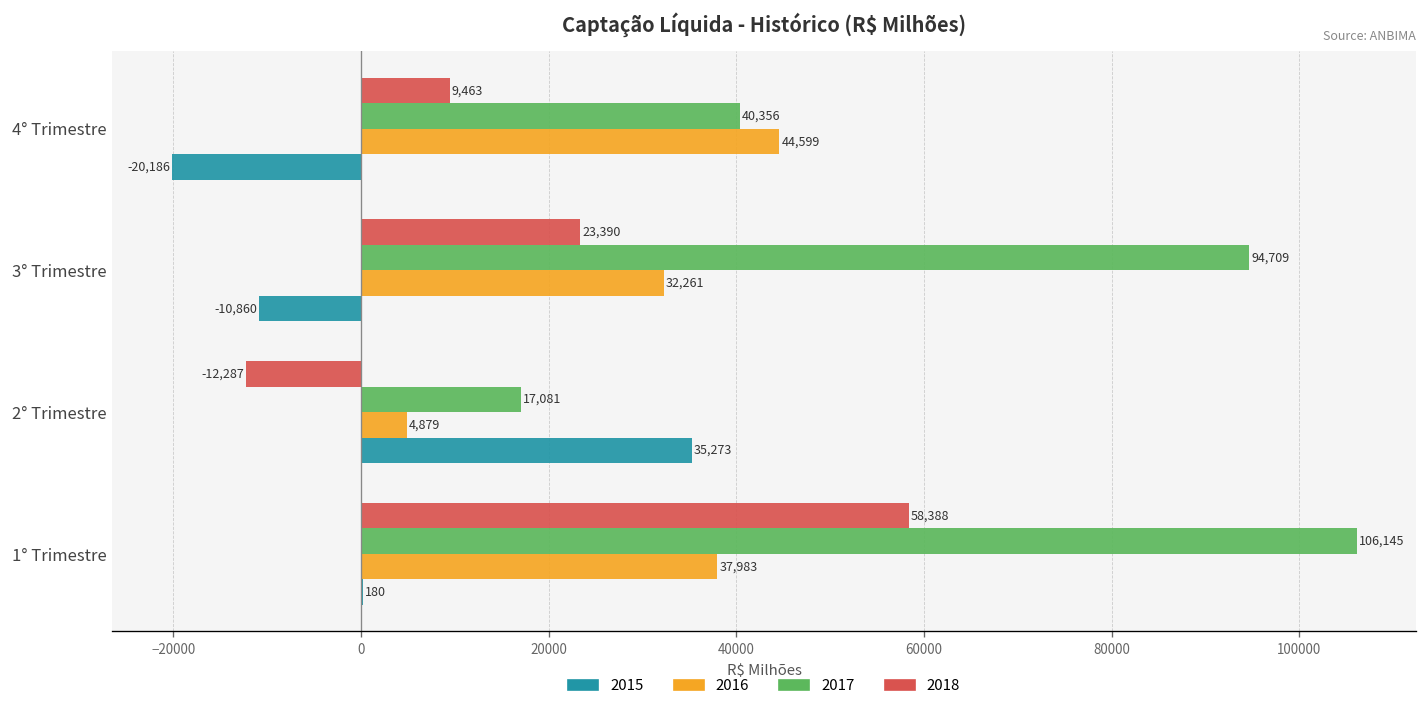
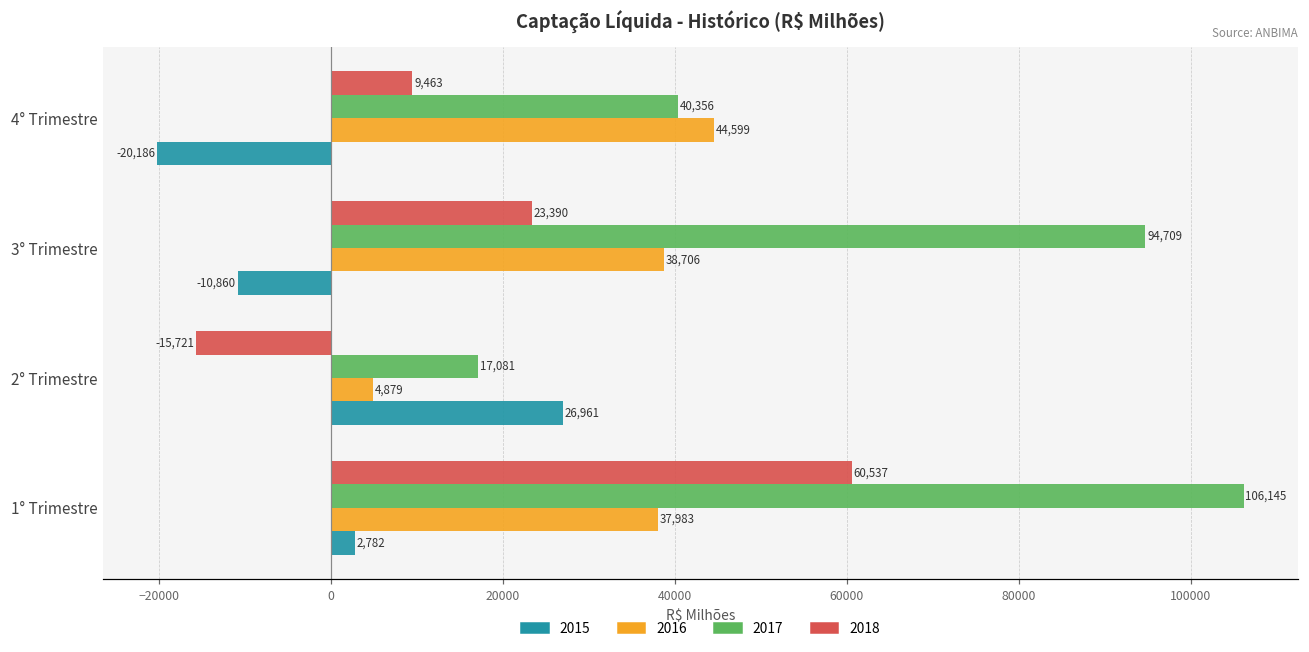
2016, 3° Trimestre: 32,261 -> 38,706
2018, 2° Trimestre: -12,287 -> -15,721
2015, 2° Trimestre: 35,273 -> 26,961
2018, 1° Trimestre: 58,388 -> 60,537
2015, 1° Trimestre: 180 -> 2,782
